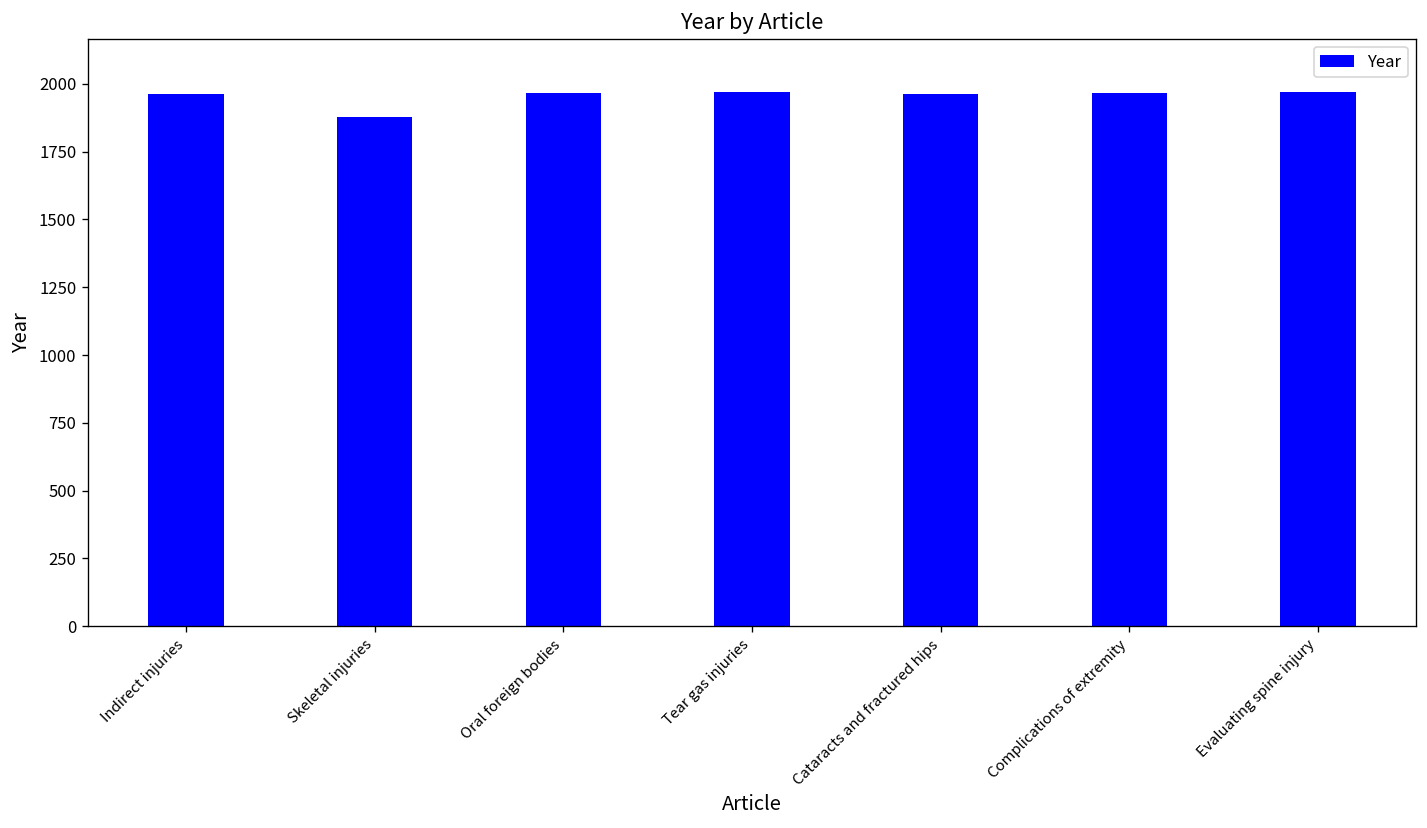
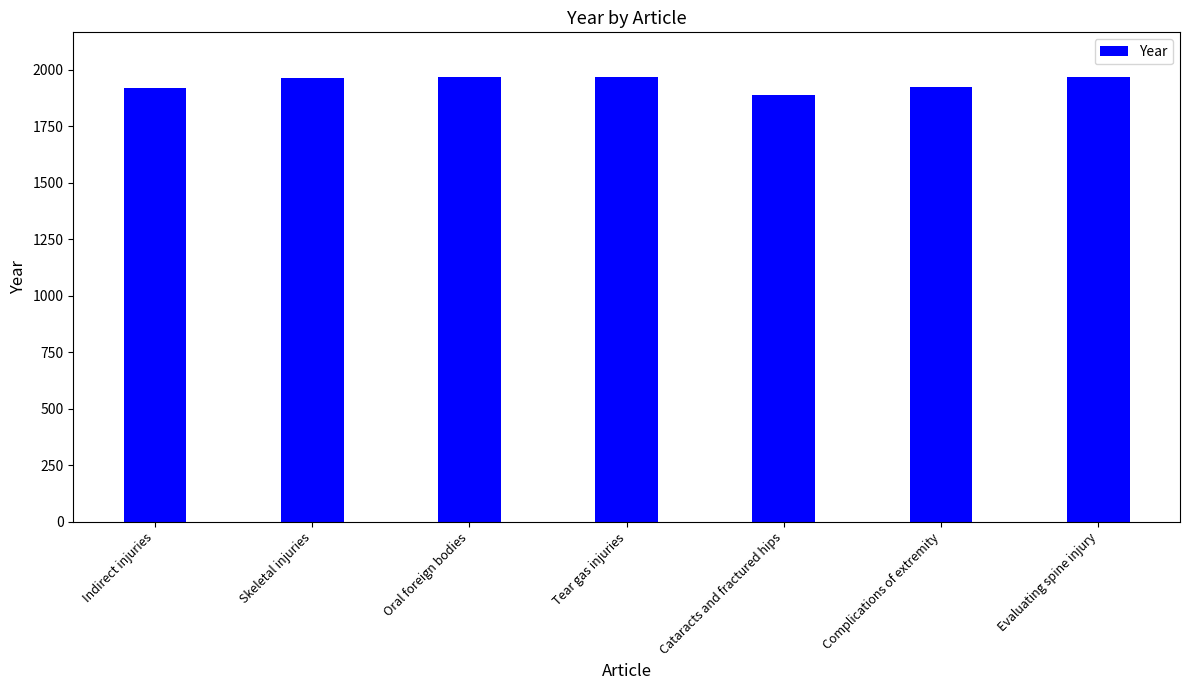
Indirect injuries: 1960 -> 1920
Skeletal injuries: 1880 -> 1960
Cataracts and fractured hips: 1960 -> 1890
Complications of extremity: 1970 -> 1920
